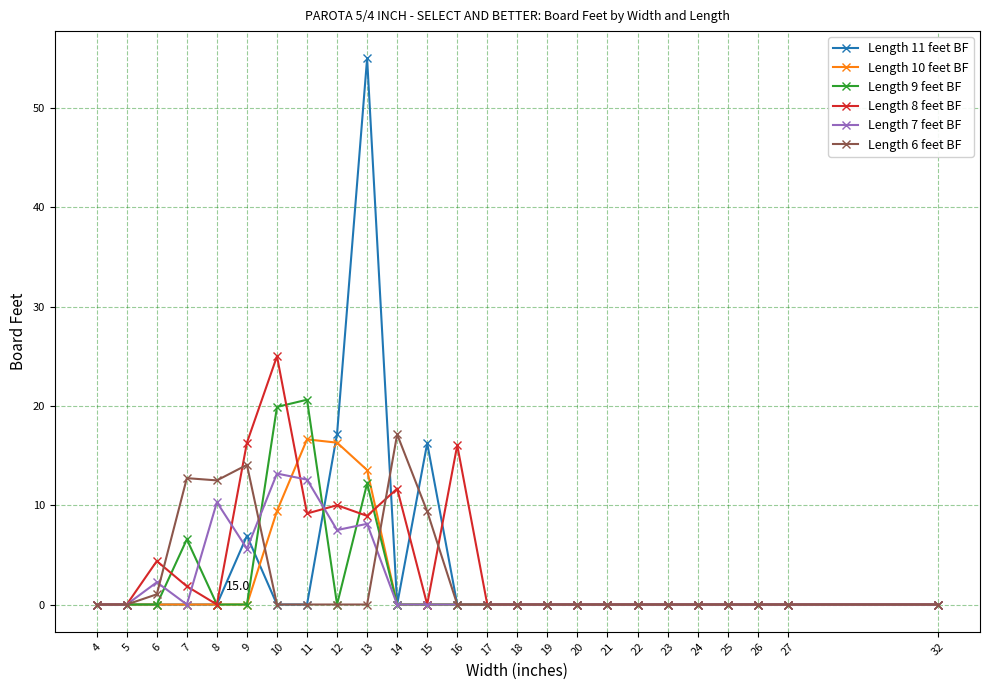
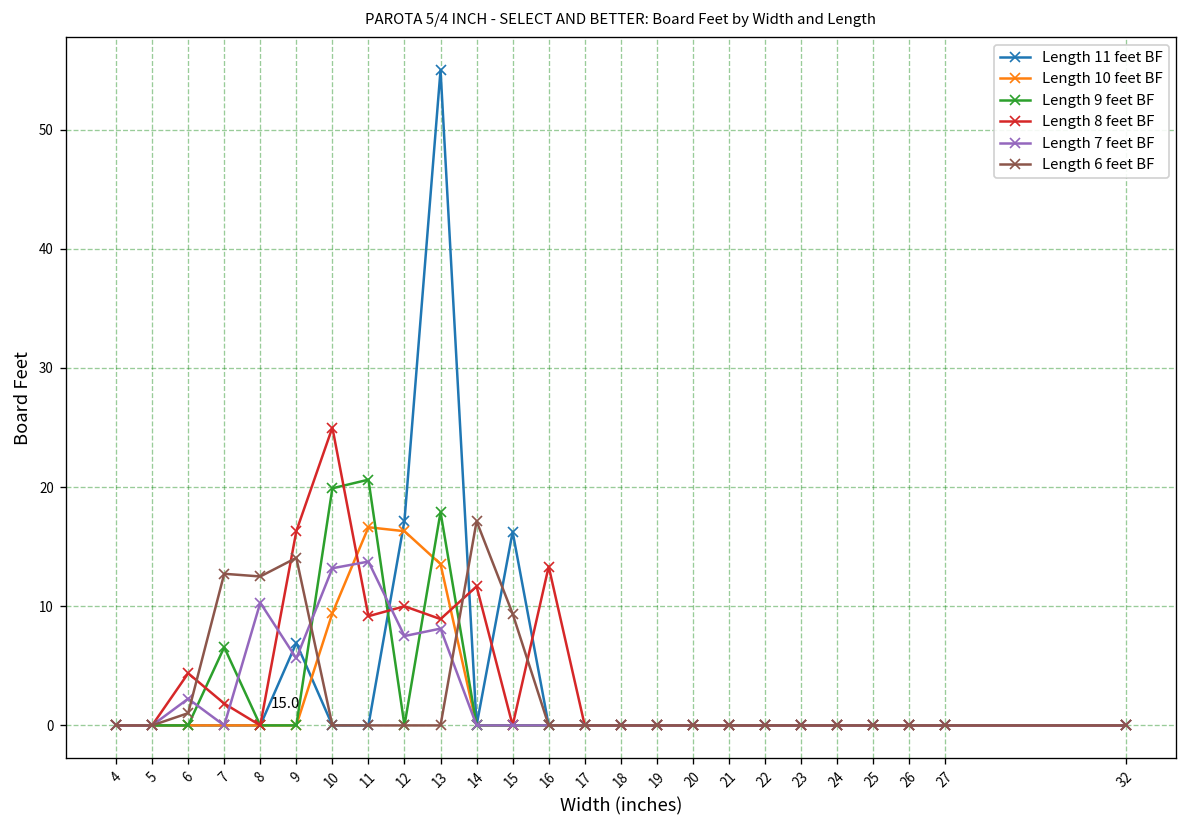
Length 7 feet BF, 11: 13 -> 14
Length 9 feet BF, 13: 12 -> 18
Length 8 feet BF, 16: 16 -> 13
